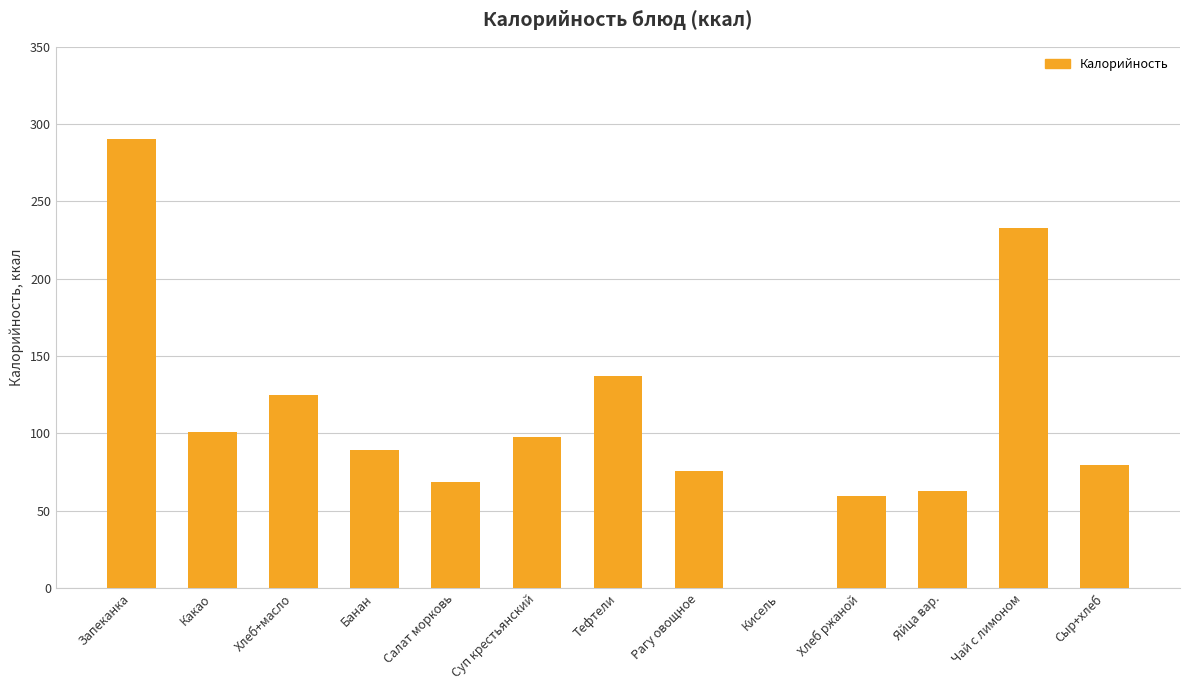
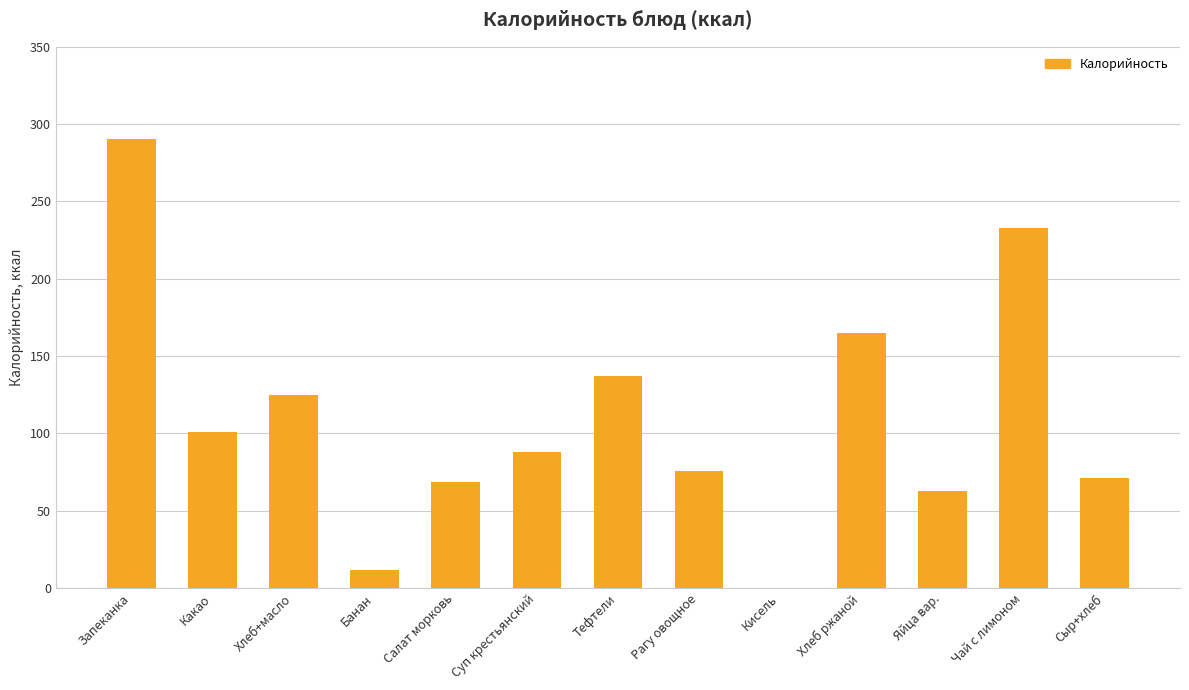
Банан: 89 -> 11
Суп крестьянский: 97 -> 88
Хлеб ржаной: 59 -> 165
Сыр+хлеб: 80 -> 71
